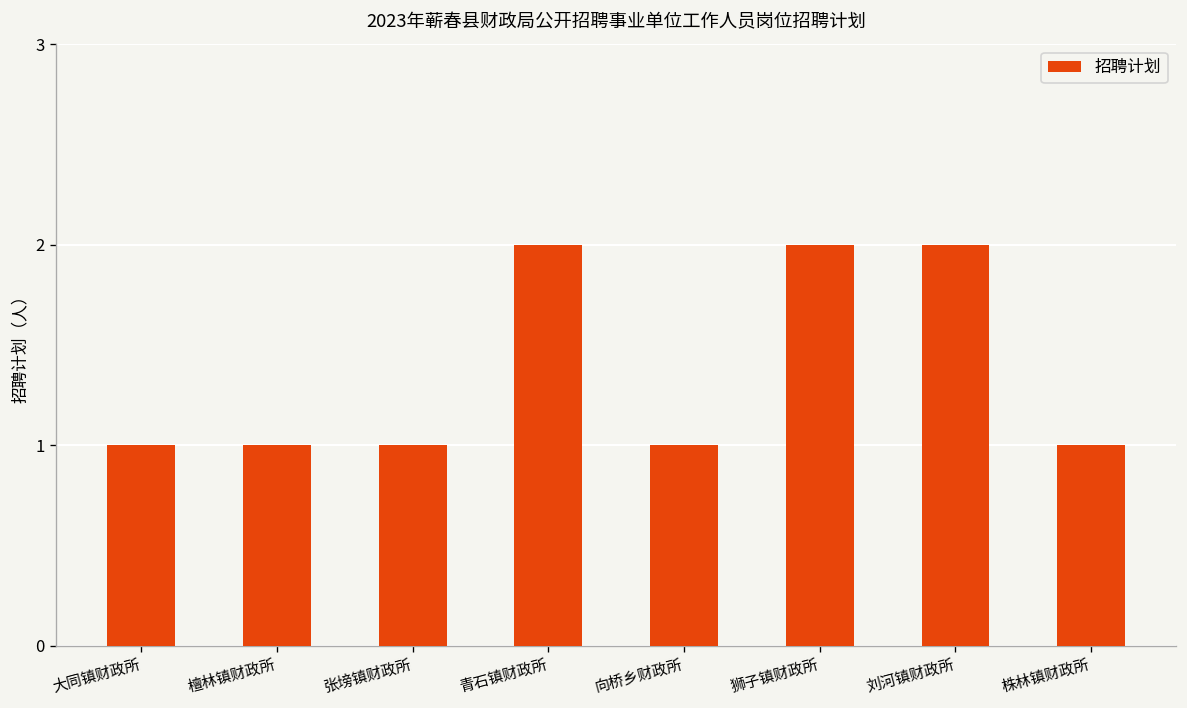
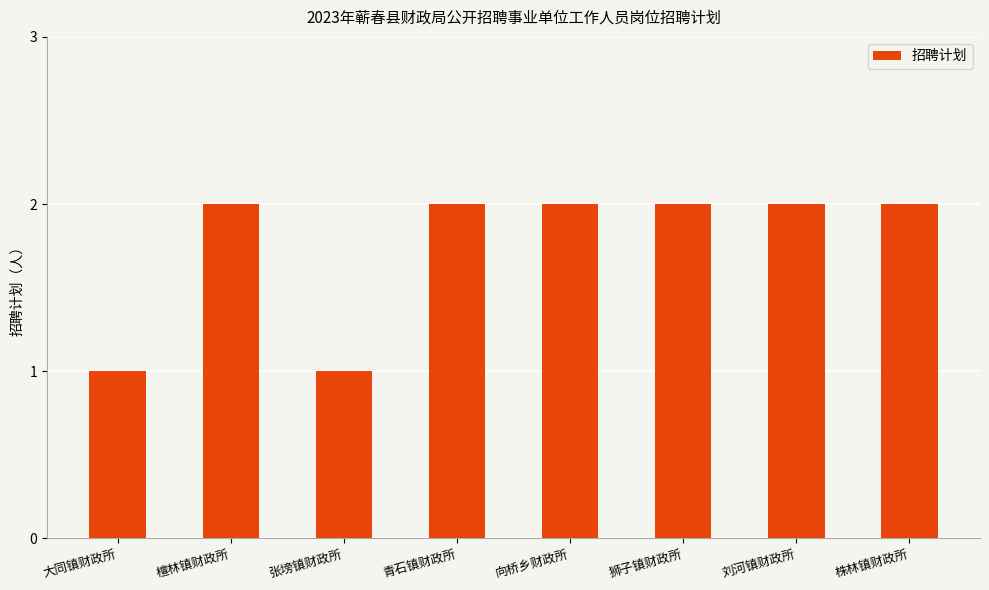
檀林镇财政所: 1 -> 2
向桥乡财政所: 1 -> 2
株林镇财政所: 1 -> 2
